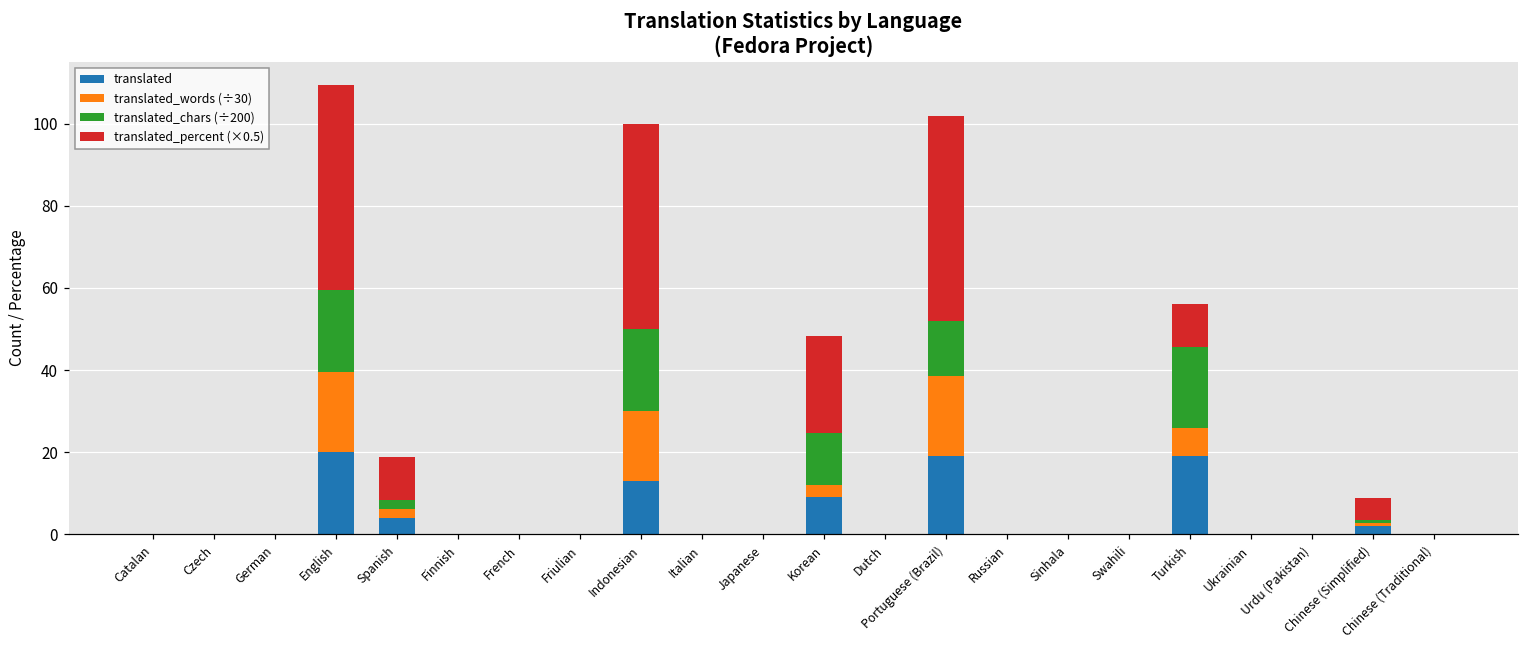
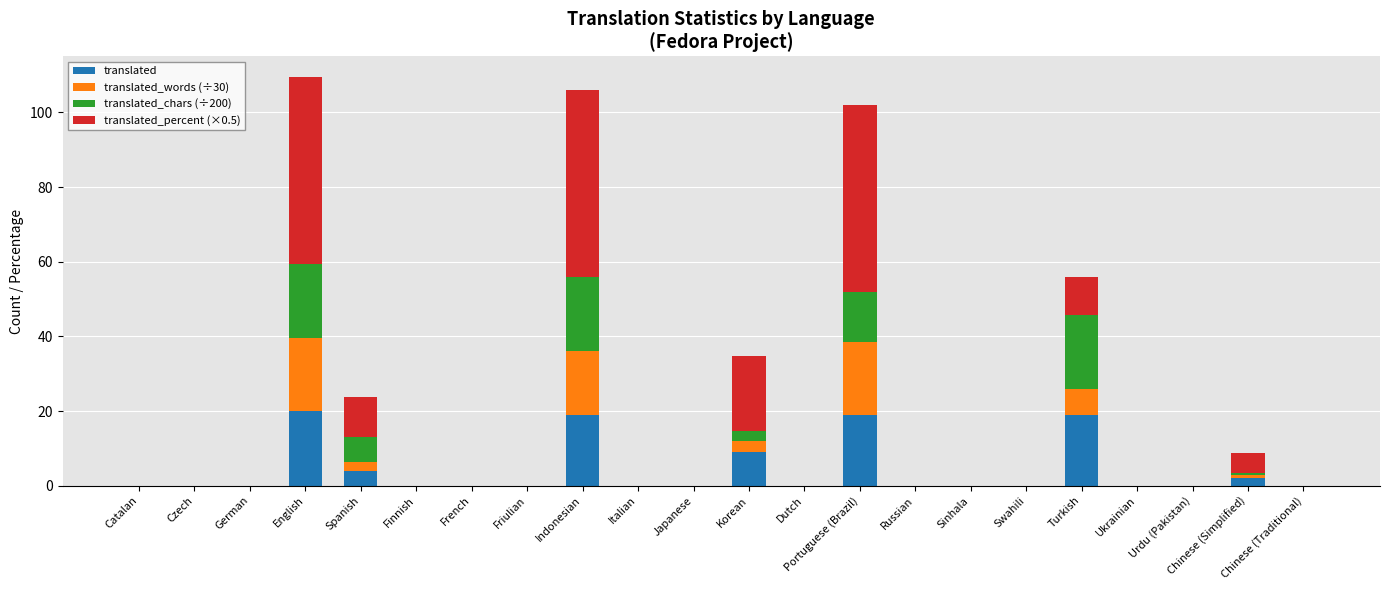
translated_chars (÷200), Spanish: 2 -> 7
translated, Indonesian: 13 -> 19
translated_chars (÷200), Korean: 13 -> 3
translated_percent (×0.5), Korean: 24 -> 20
